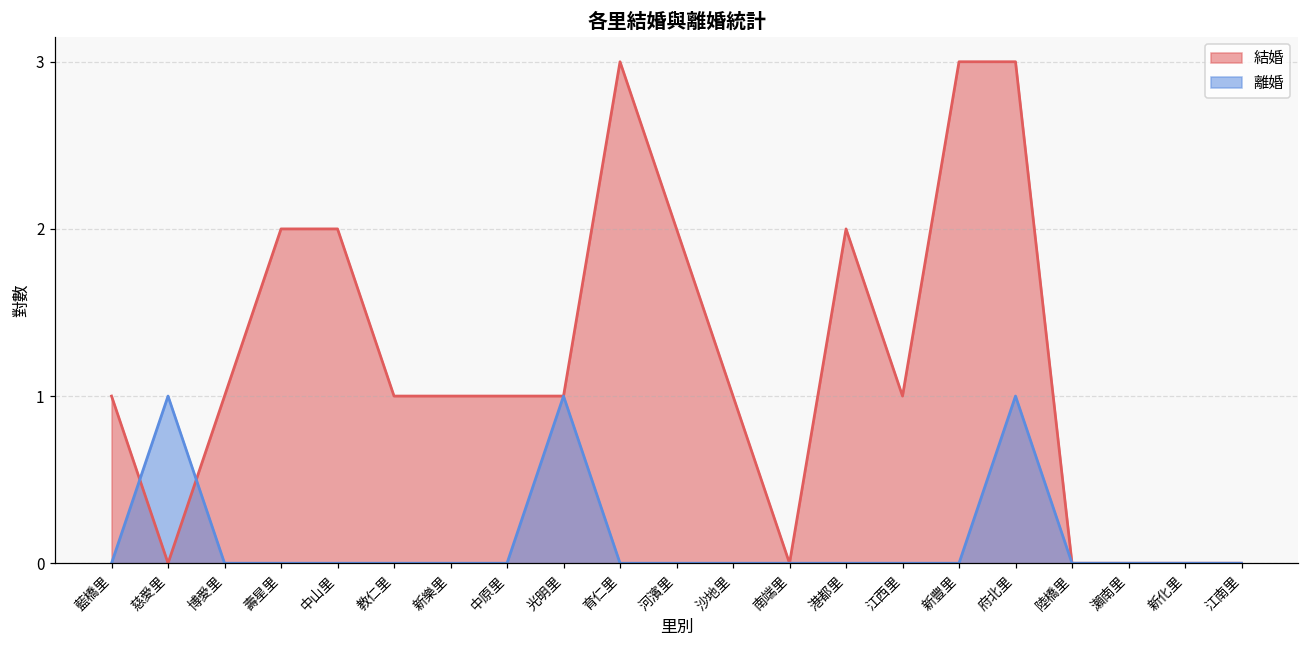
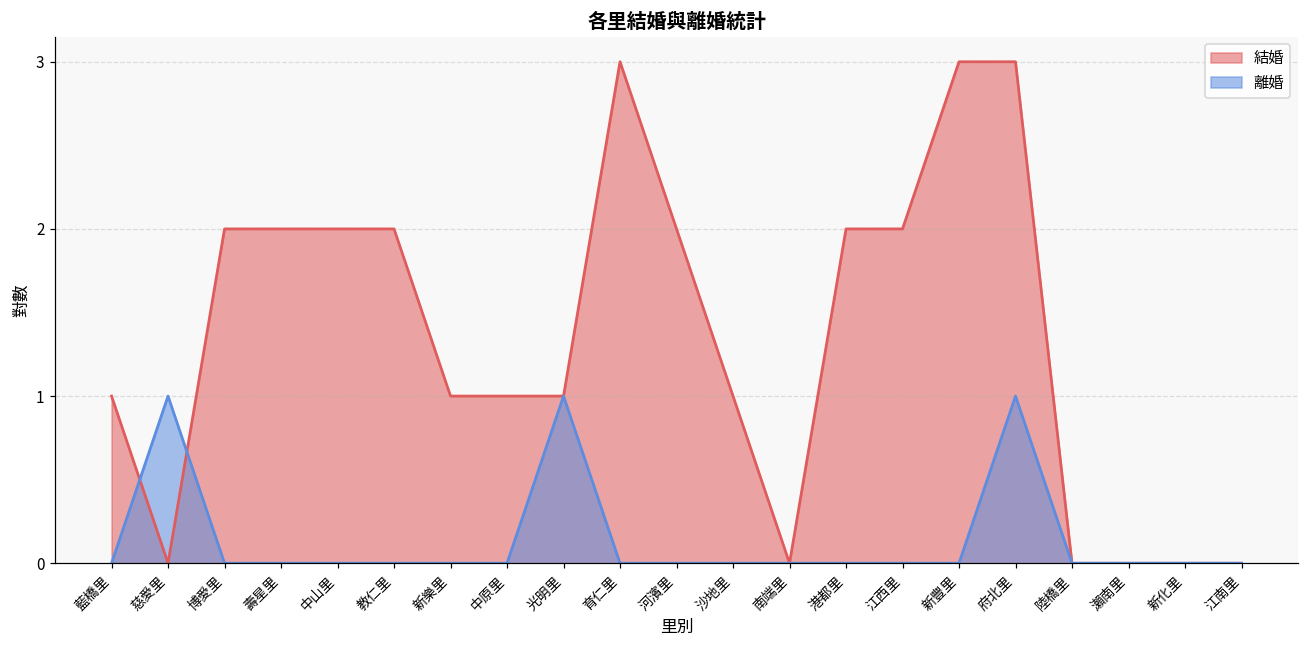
結婚, 博愛里: 1 -> 2
結婚, 教仁里: 1 -> 2
結婚, 江西里: 1 -> 2
